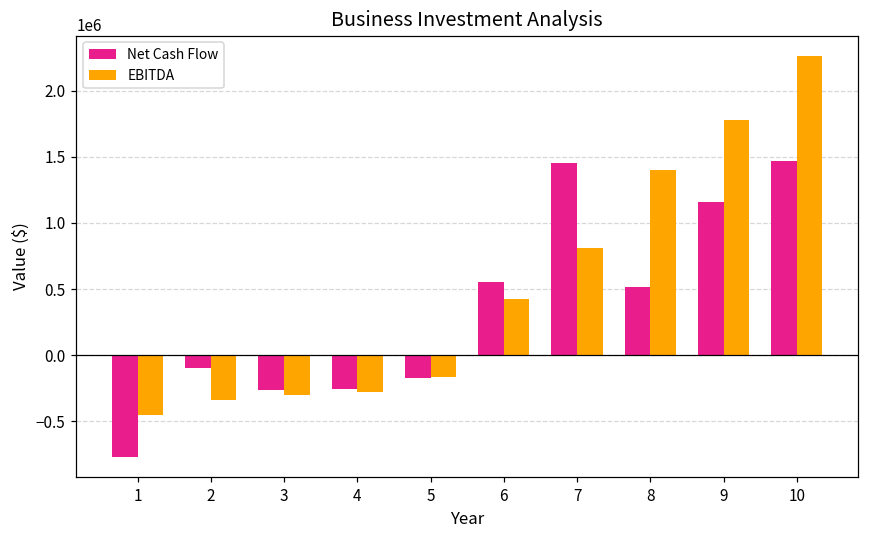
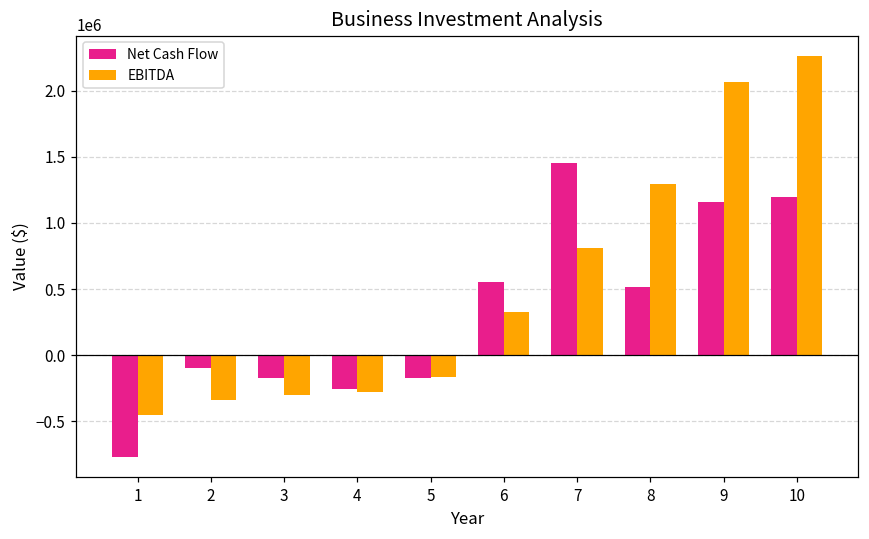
Net Cash Flow, 3: -270000 -> -180000
EBITDA, 6: 420000 -> 320000
EBITDA, 8: 1400000 -> 1300000
EBITDA, 9: 1780000 -> 2070000
Net Cash Flow, 10: 1470000 -> 1190000
